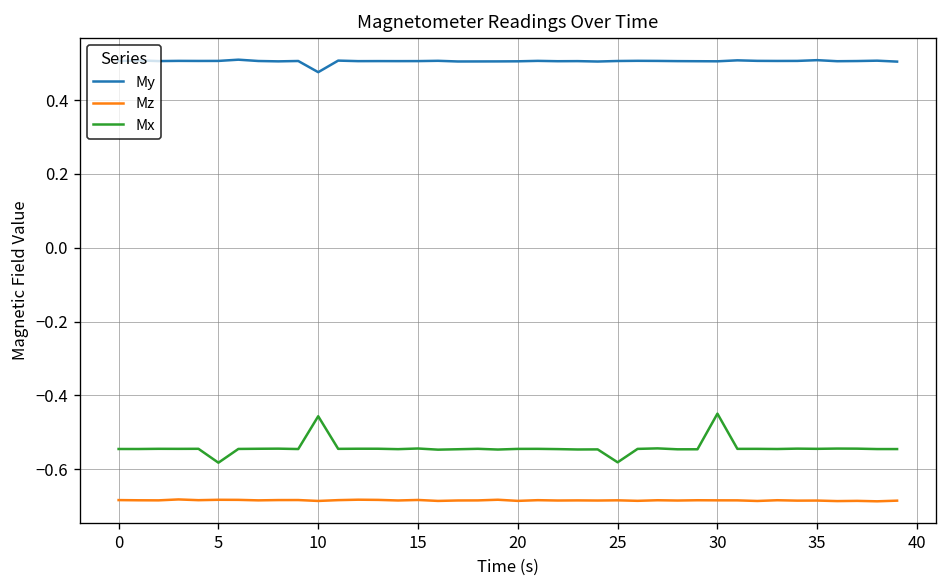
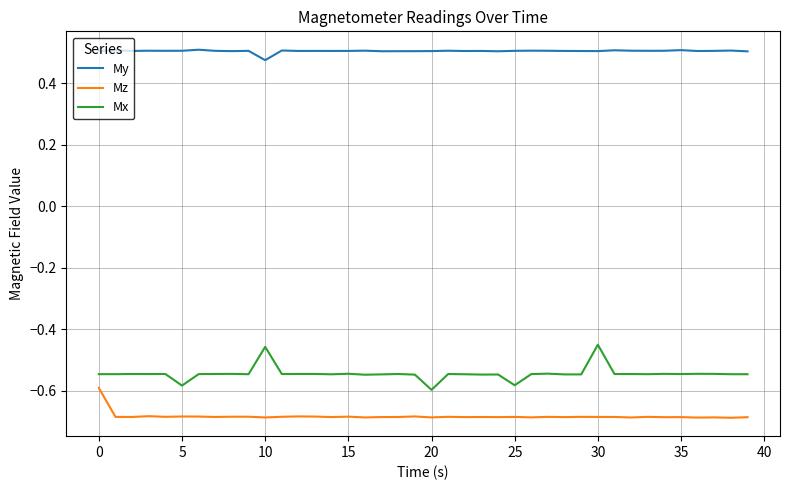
Mz, 0: -0.68 -> -0.59
Mx, 20: -0.55 -> -0.60
